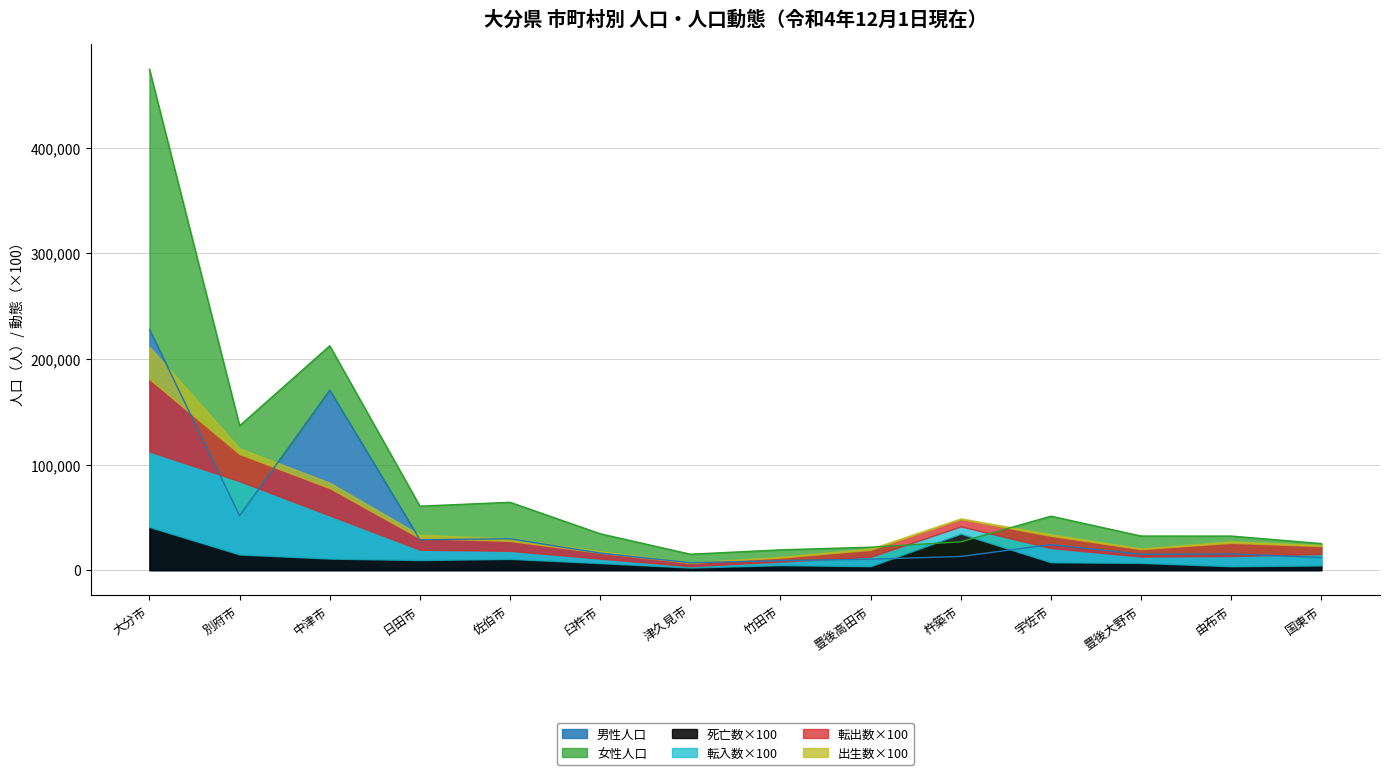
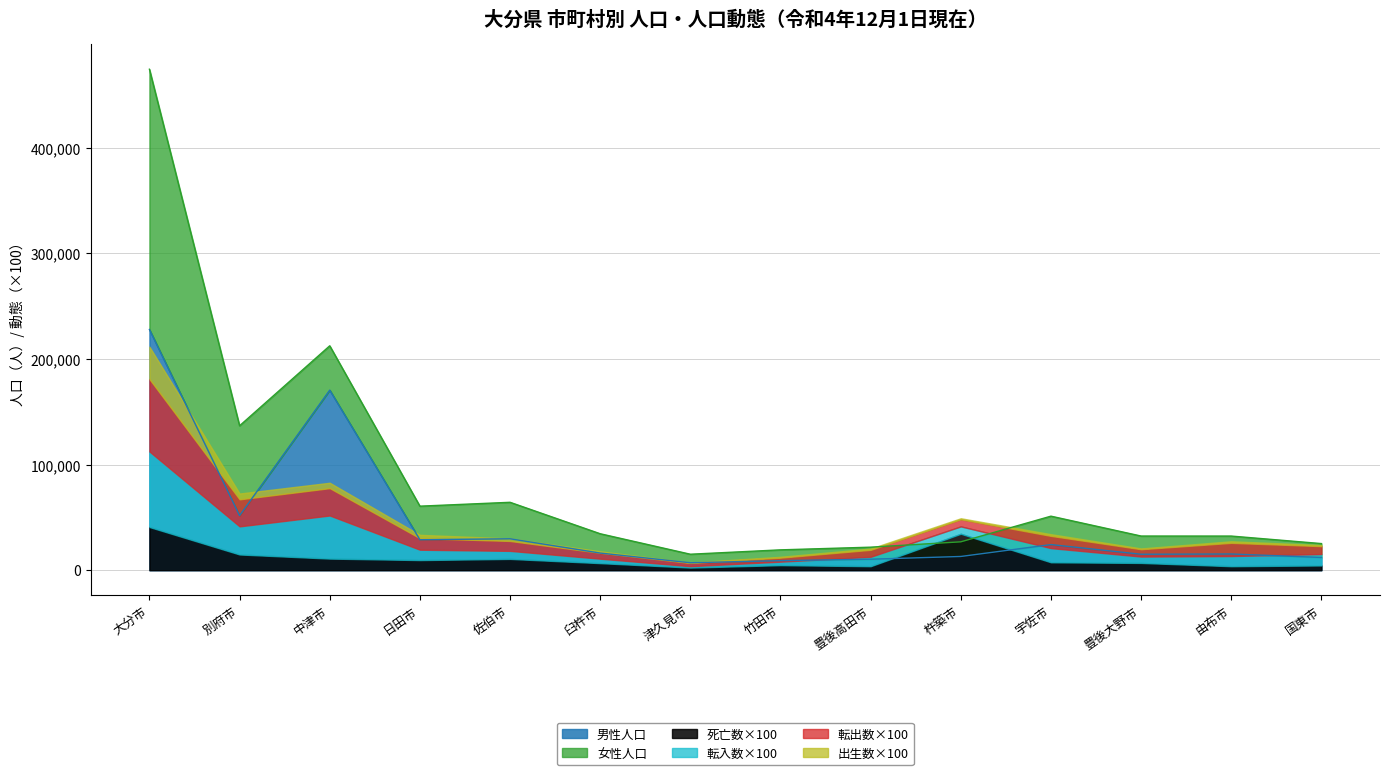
転入数×100, 別府市: 69,000 -> 27,000
